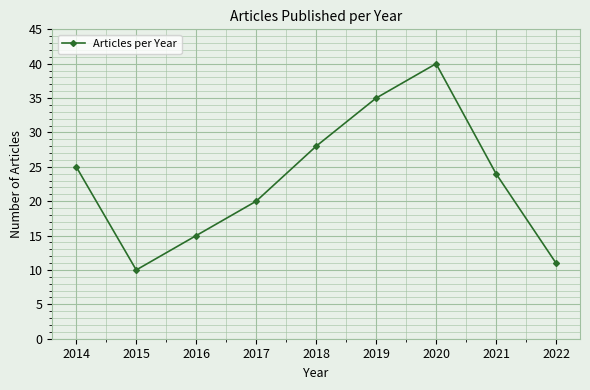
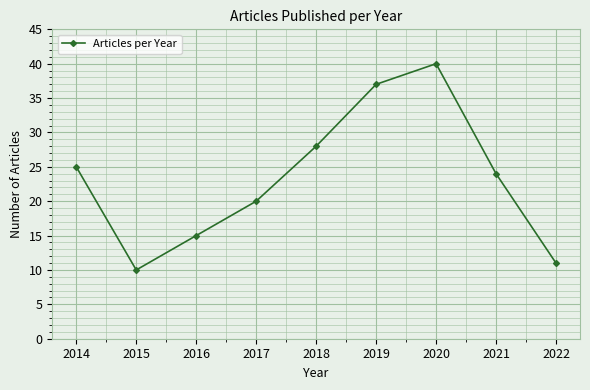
2019: 35 -> 37
